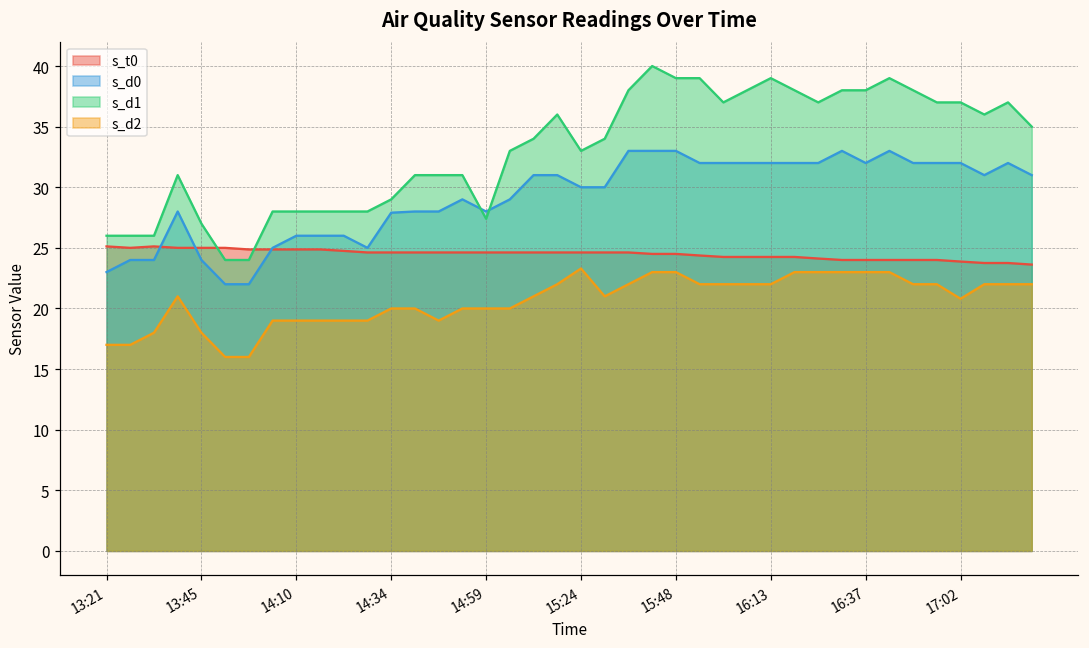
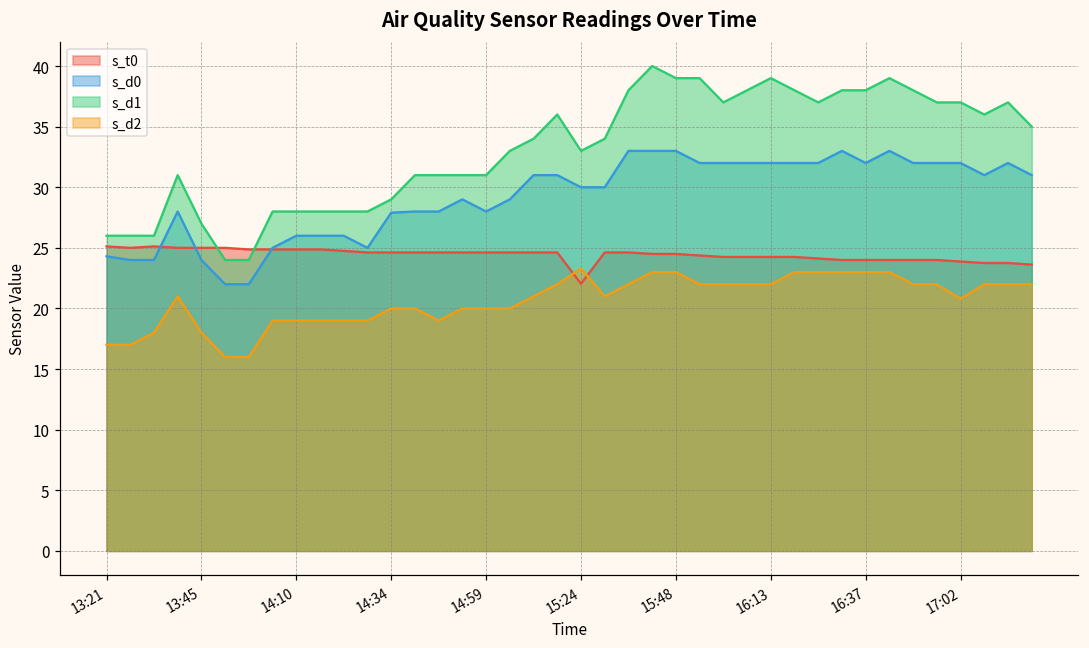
s_d0, 13:21: 23.0 -> 24.3
s_d1, 14:59: 27.4 -> 31.0
s_t0, 15:24: 24.6 -> 22.0
